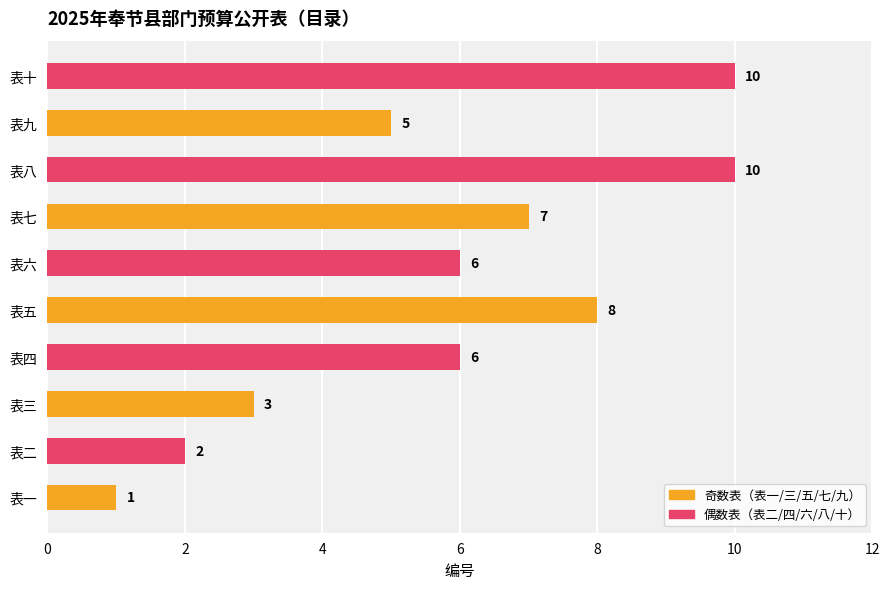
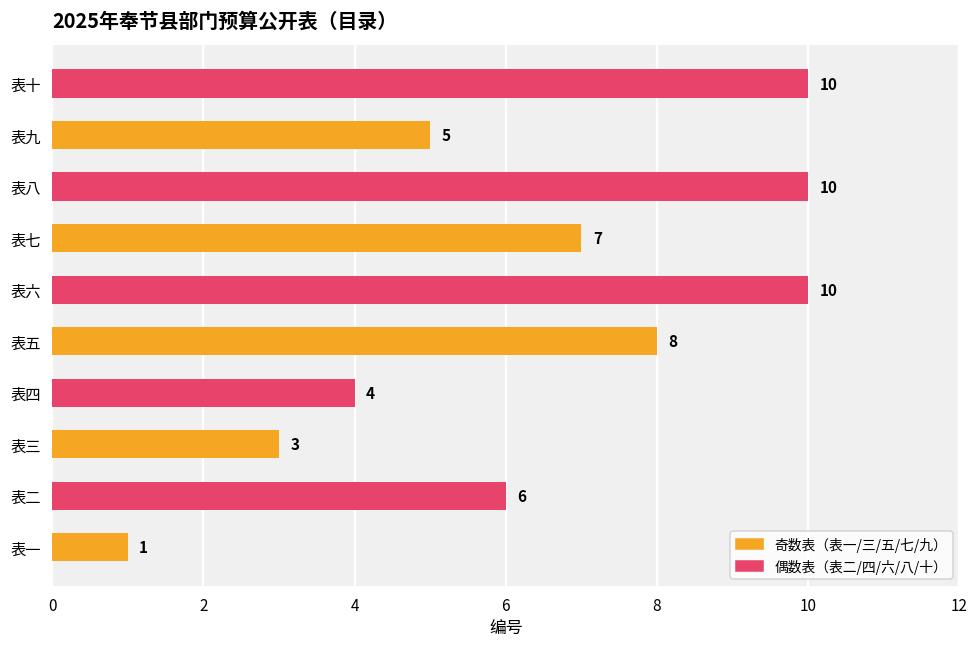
表六: 6 -> 10
表四: 6 -> 4
表二: 2 -> 6
